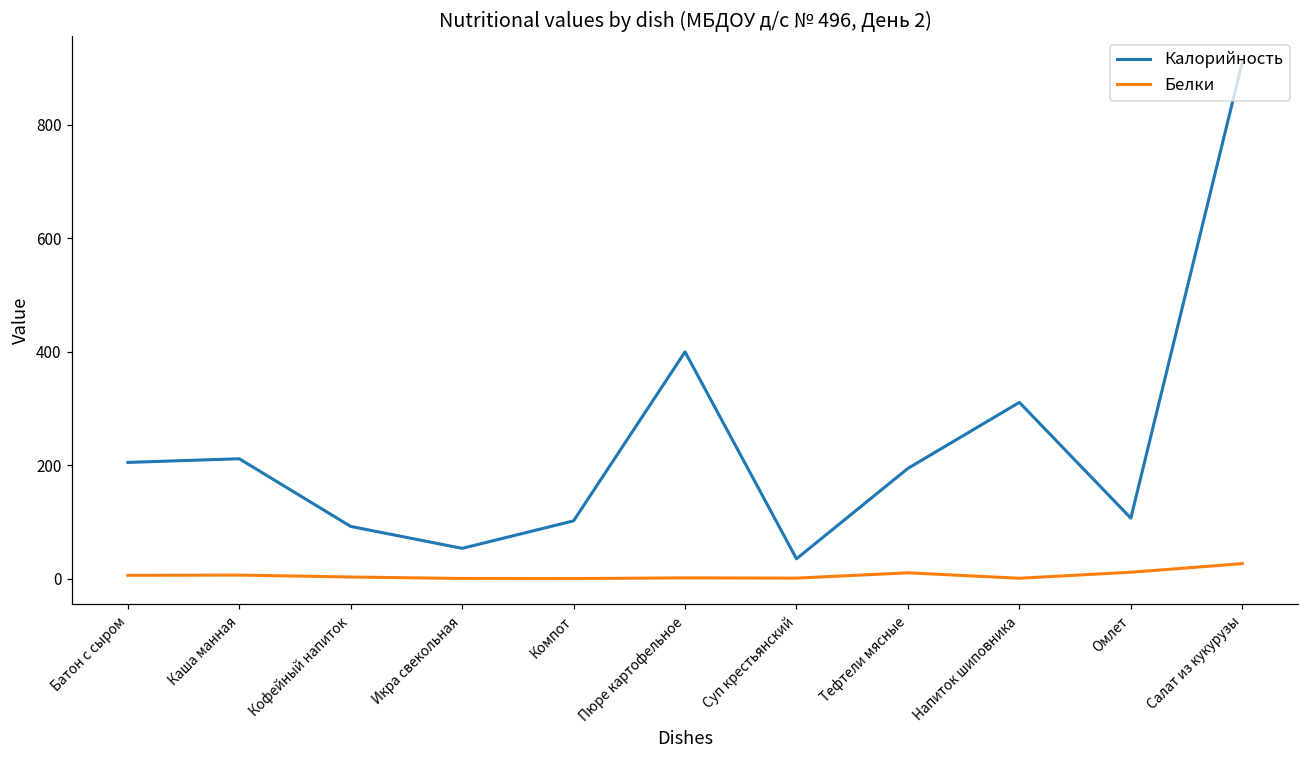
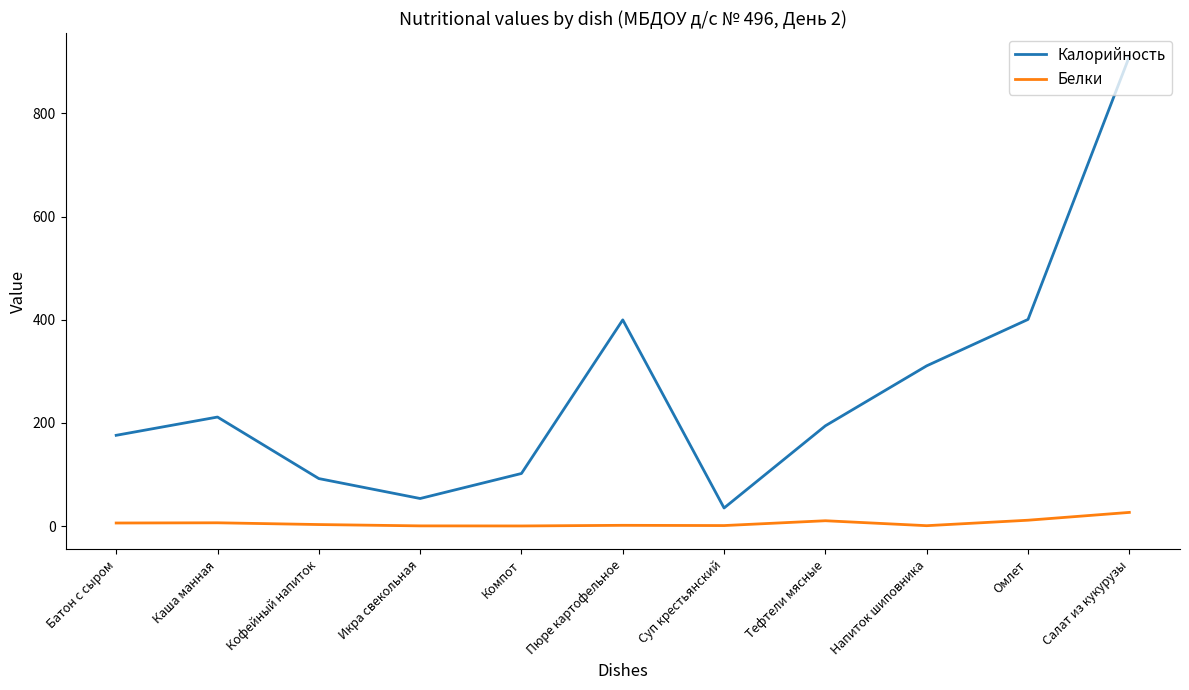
Калорийность, Батон с сыром: 200 -> 180
Калорийность, Омлет: 110 -> 400
